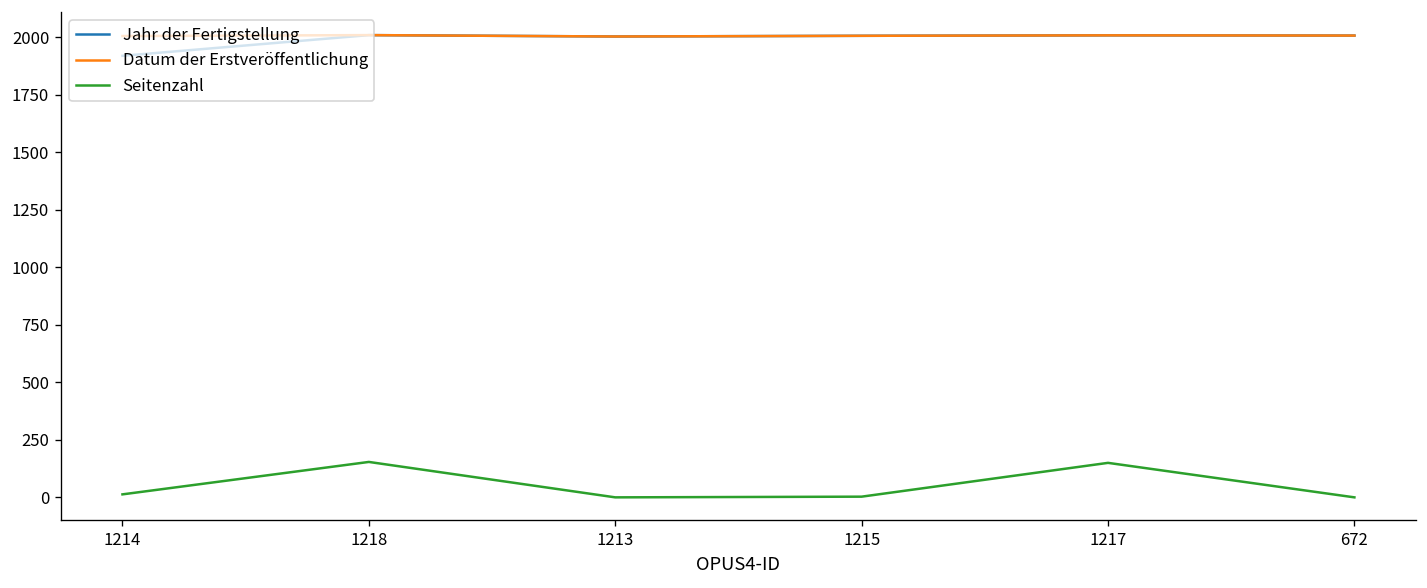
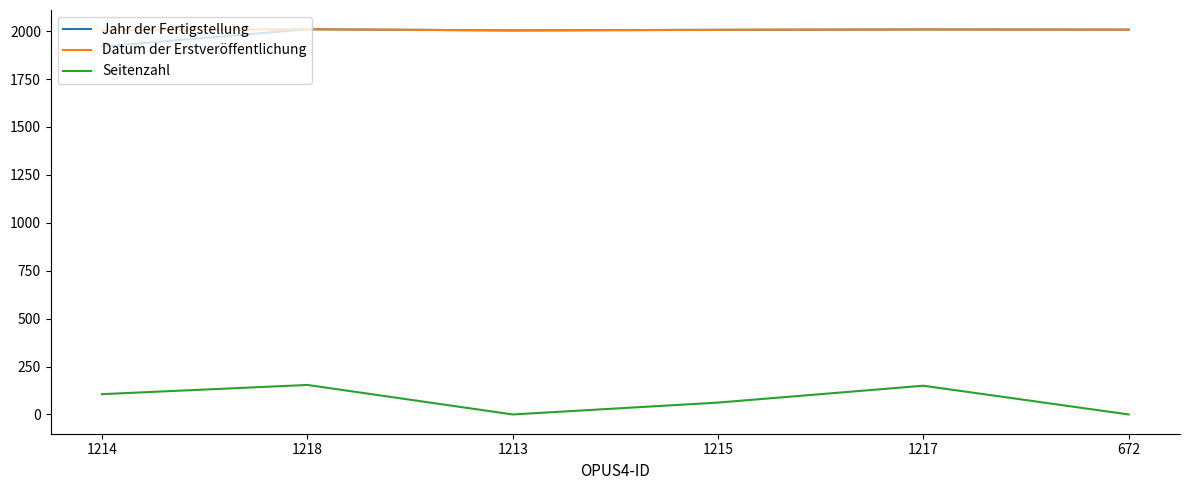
Seitenzahl, 1214: 10 -> 110
Seitenzahl, 1215: 0 -> 60
